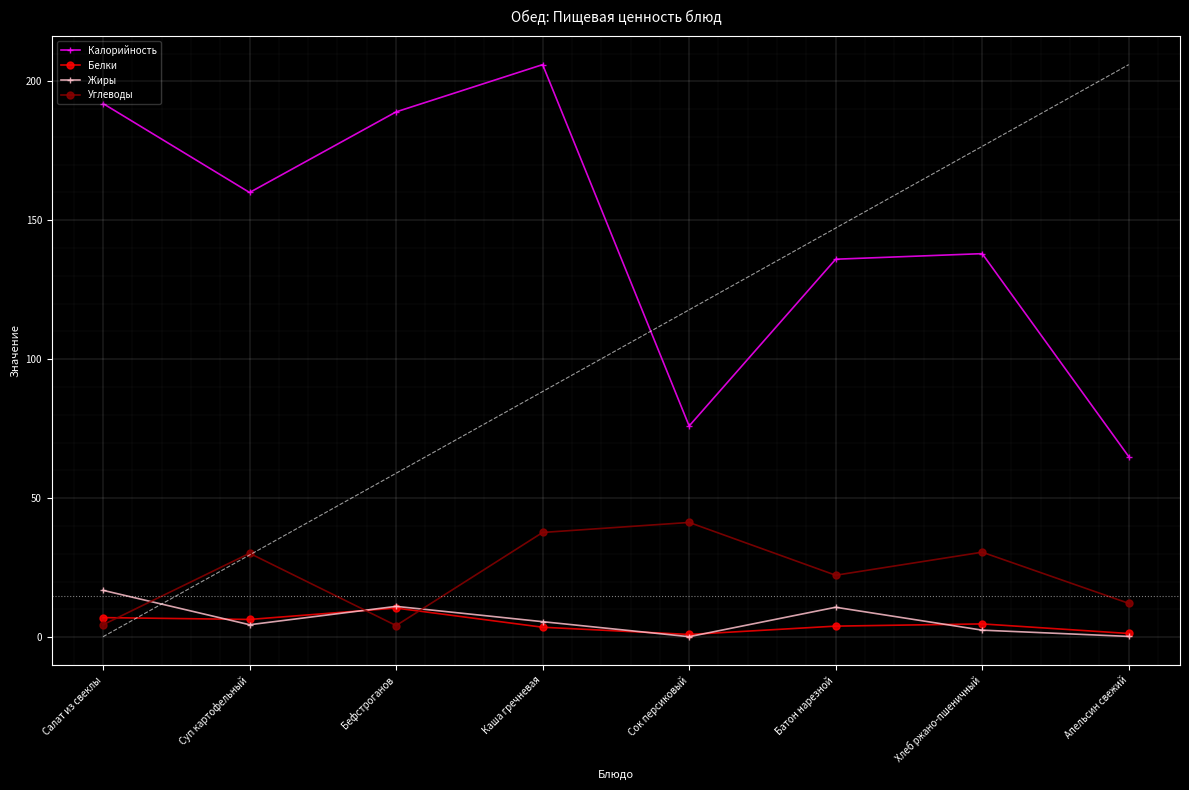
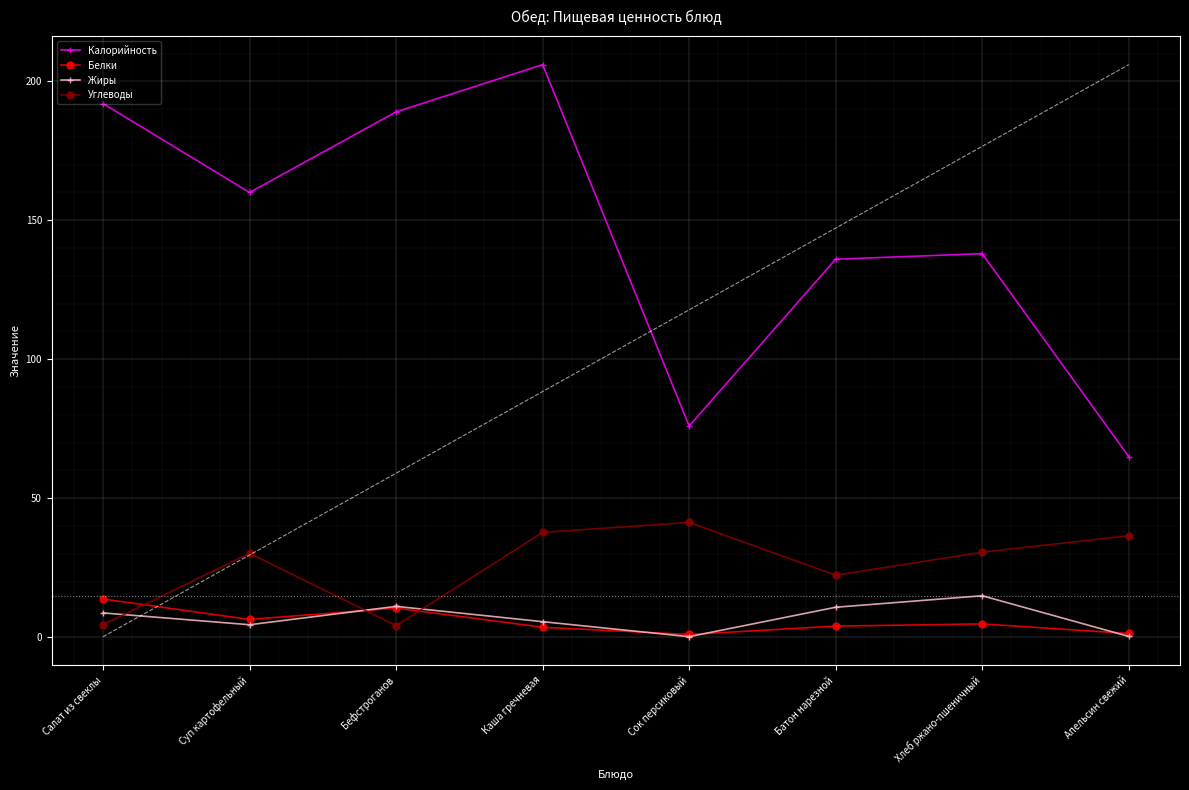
Белки, Салат из свеклы: 7 -> 14
Жиры, Салат из свеклы: 17 -> 9
Жиры, Хлеб ржано-пшеничный: 3 -> 15
Углеводы, Апельсин свежий: 12 -> 37
